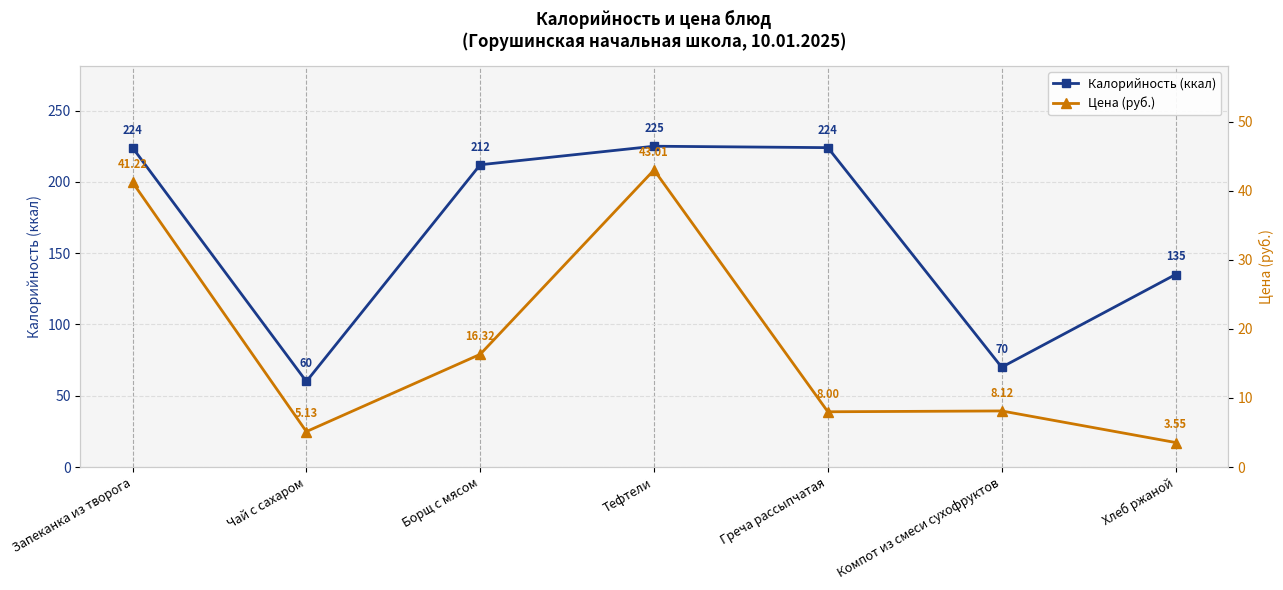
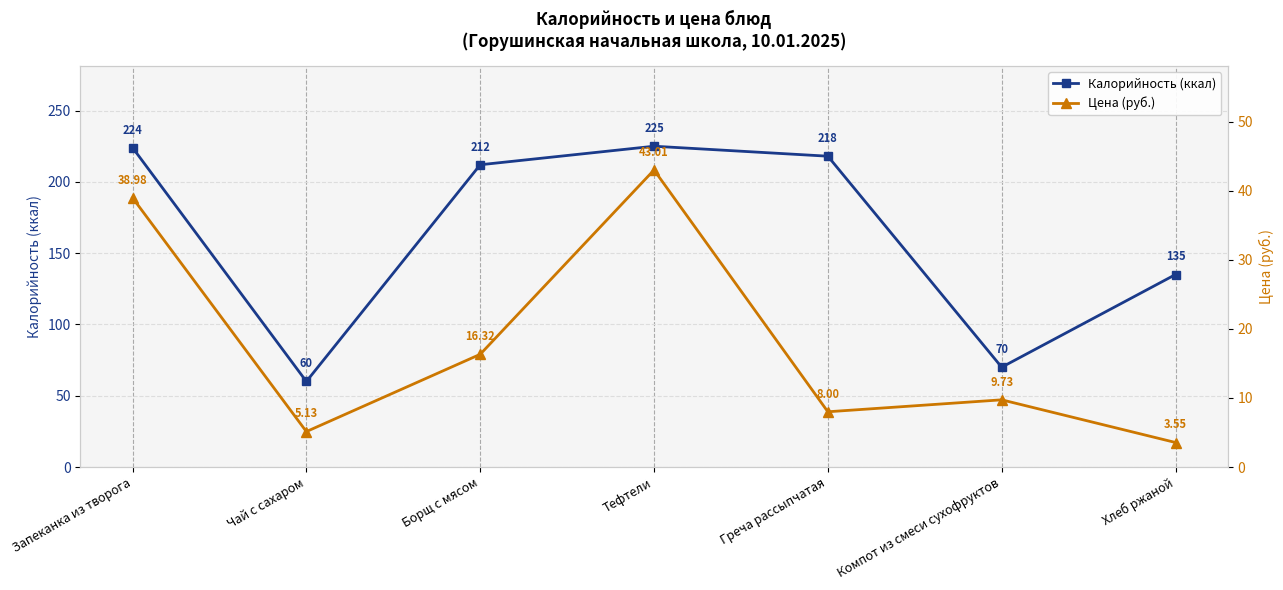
Калорийность (ккал), Греча рассыпчатая: 224 -> 218
Цена (руб.), Запеканка из творога: 41.22 -> 38.98
Цена (руб.), Компот из смеси сухофруктов: 8.12 -> 9.73
